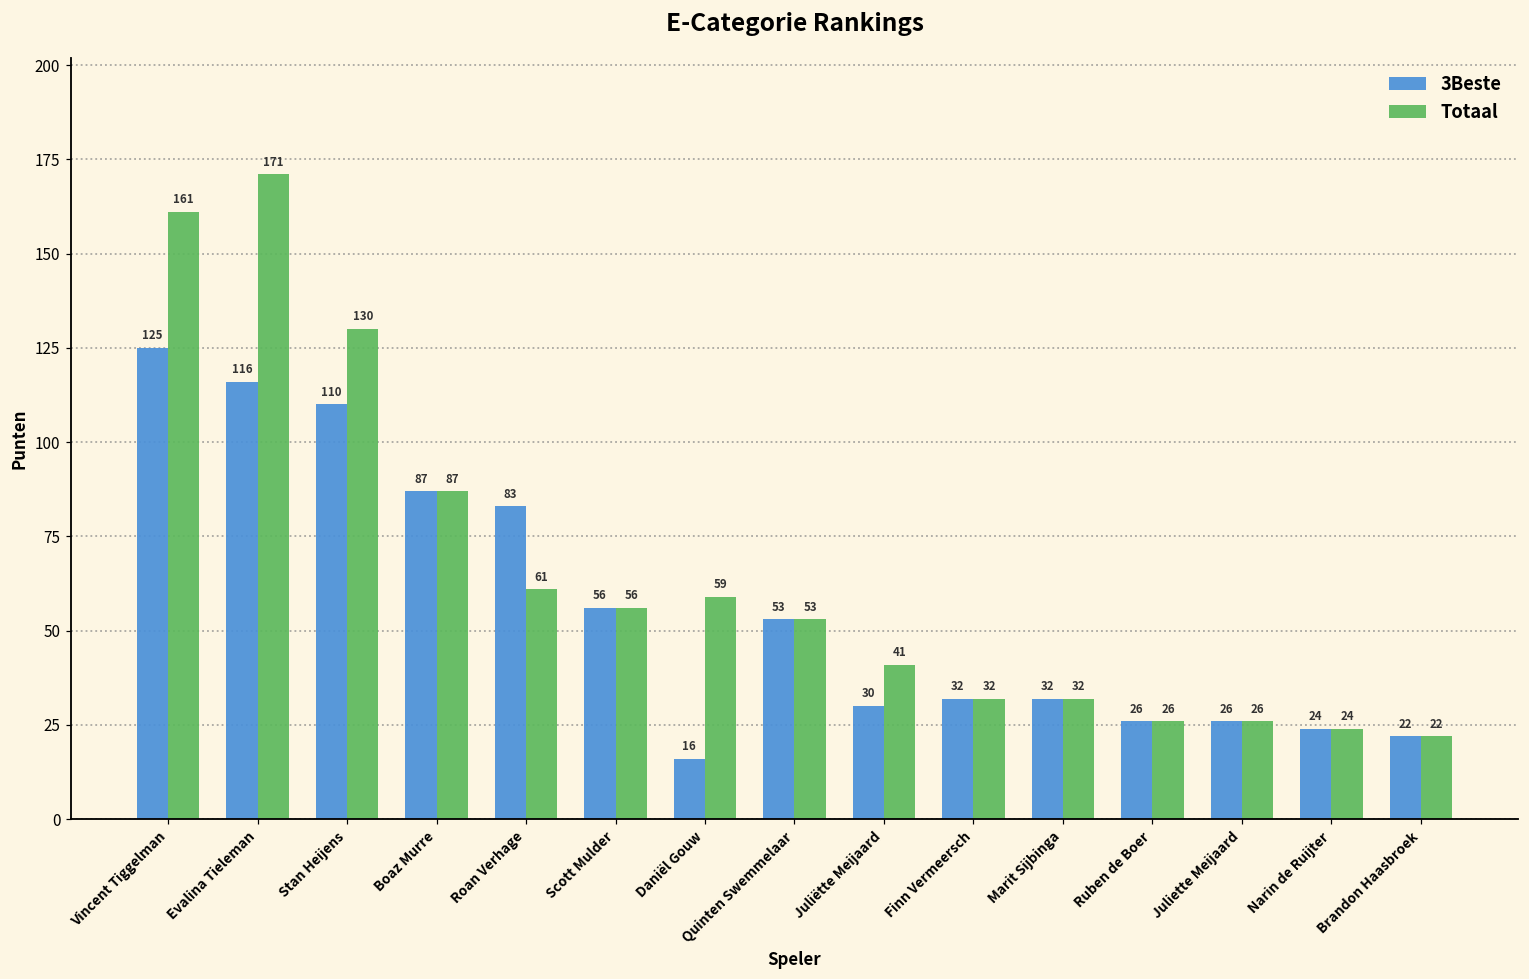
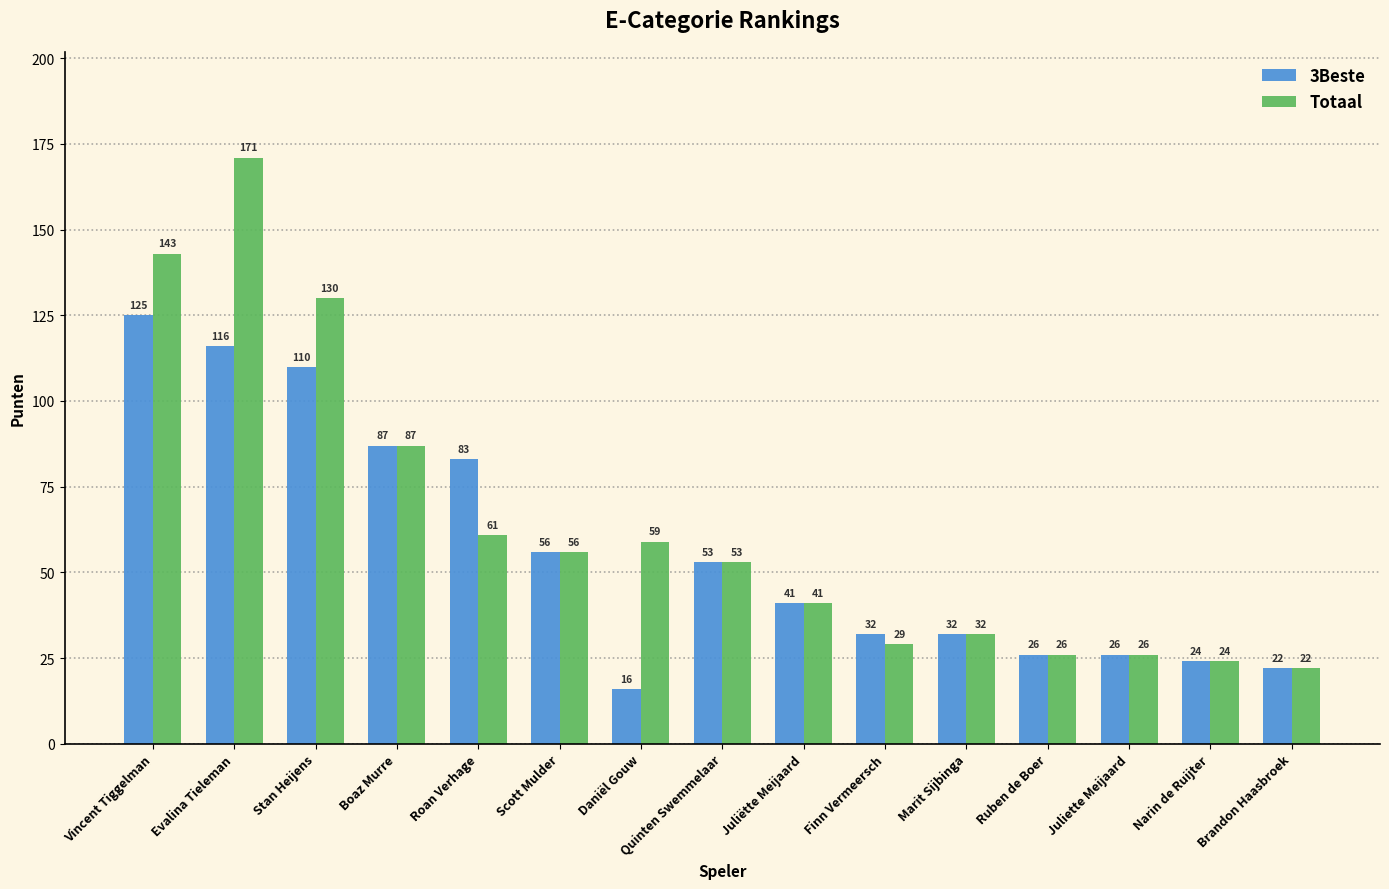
Totaal, Vincent Tiggelman: 161 -> 143
3Beste, Juliëtte Meijaard: 30 -> 41
Totaal, Finn Vermeersch: 32 -> 29
